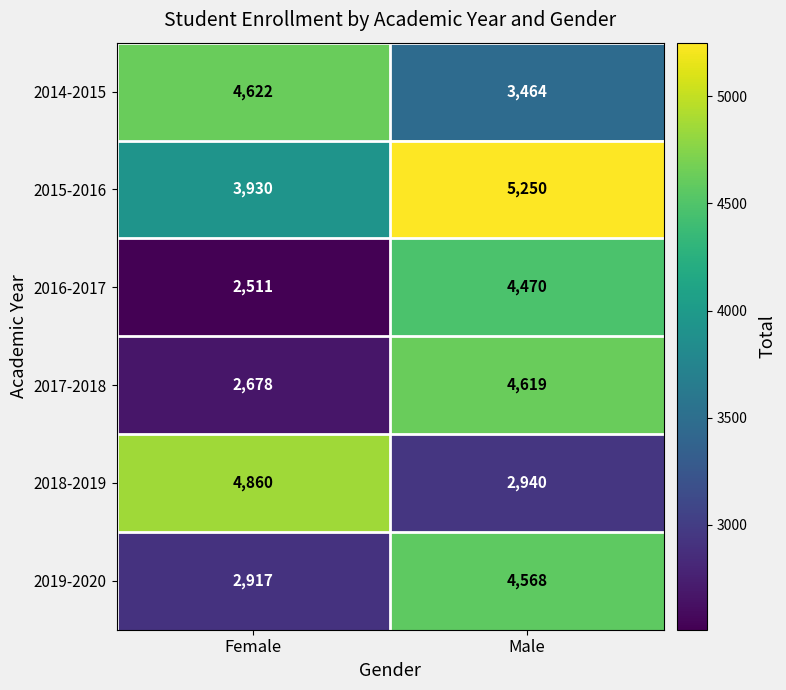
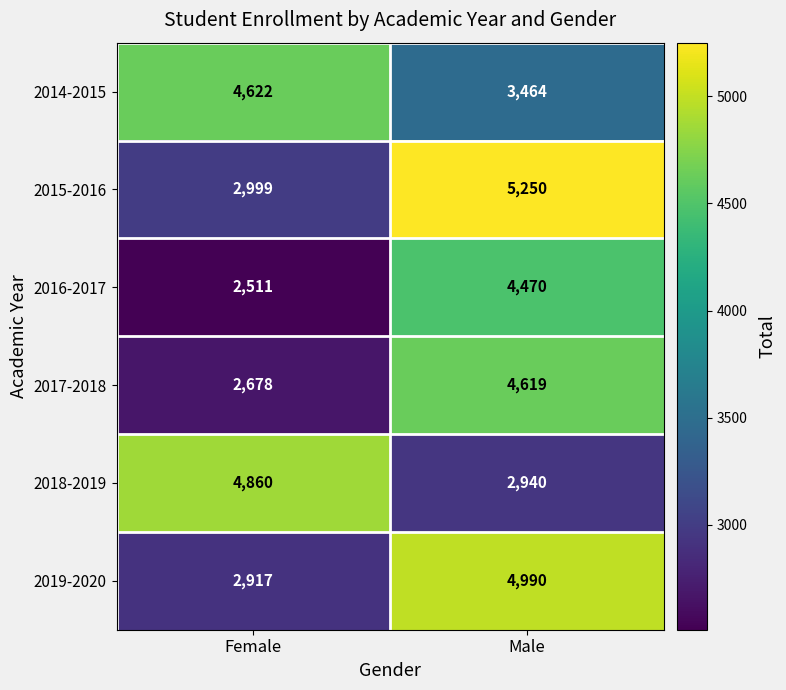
2015-2016, Female: 3,930 -> 2,999
2019-2020, Male: 4,568 -> 4,990
